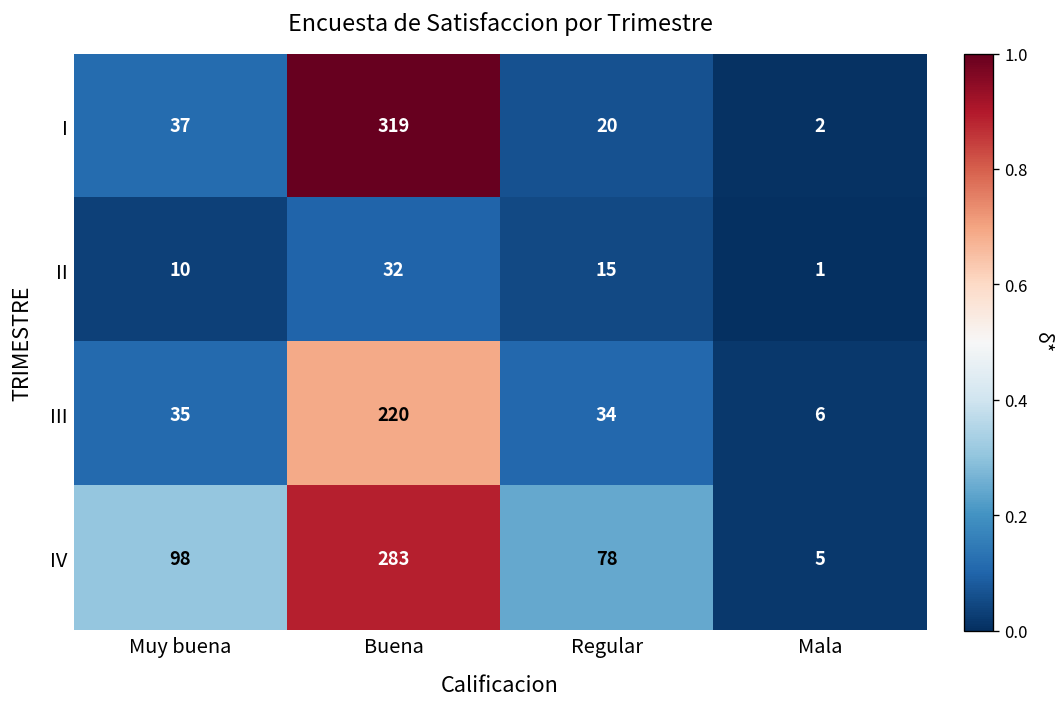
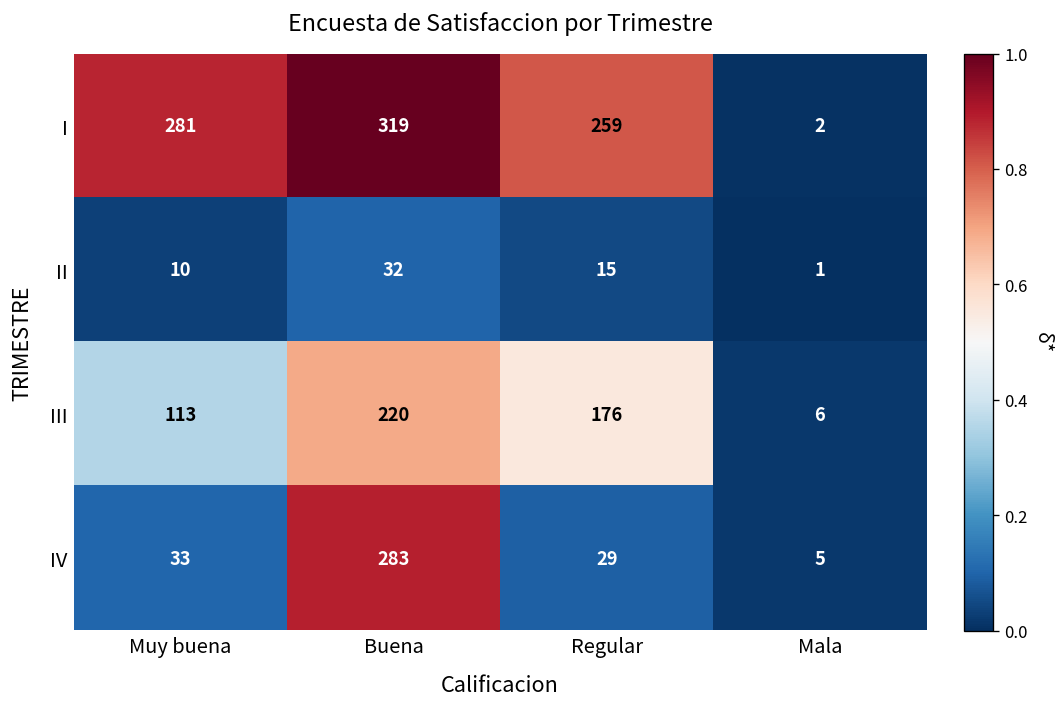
I, Muy buena: 37 -> 281
I, Regular: 20 -> 259
III, Muy buena: 35 -> 113
III, Regular: 34 -> 176
IV, Muy buena: 98 -> 33
IV, Regular: 78 -> 29
